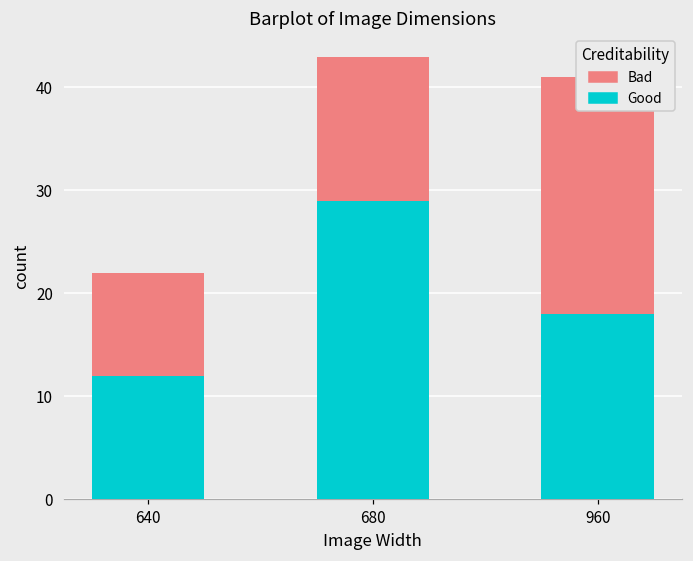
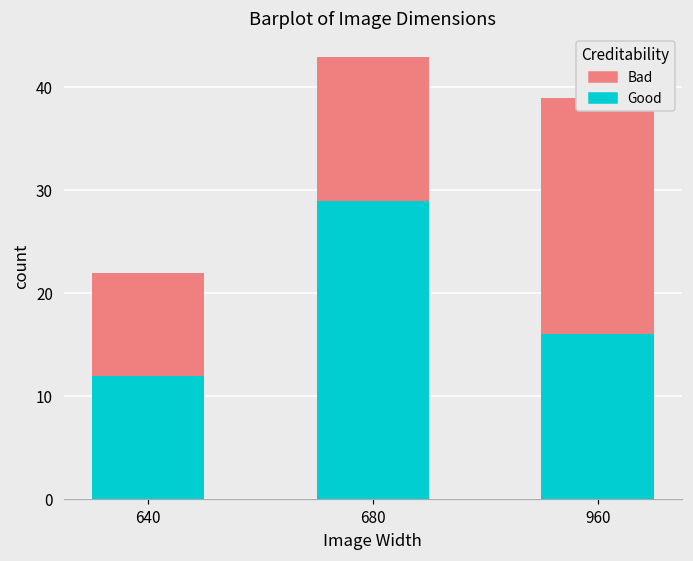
Good, 960: 18 -> 16
